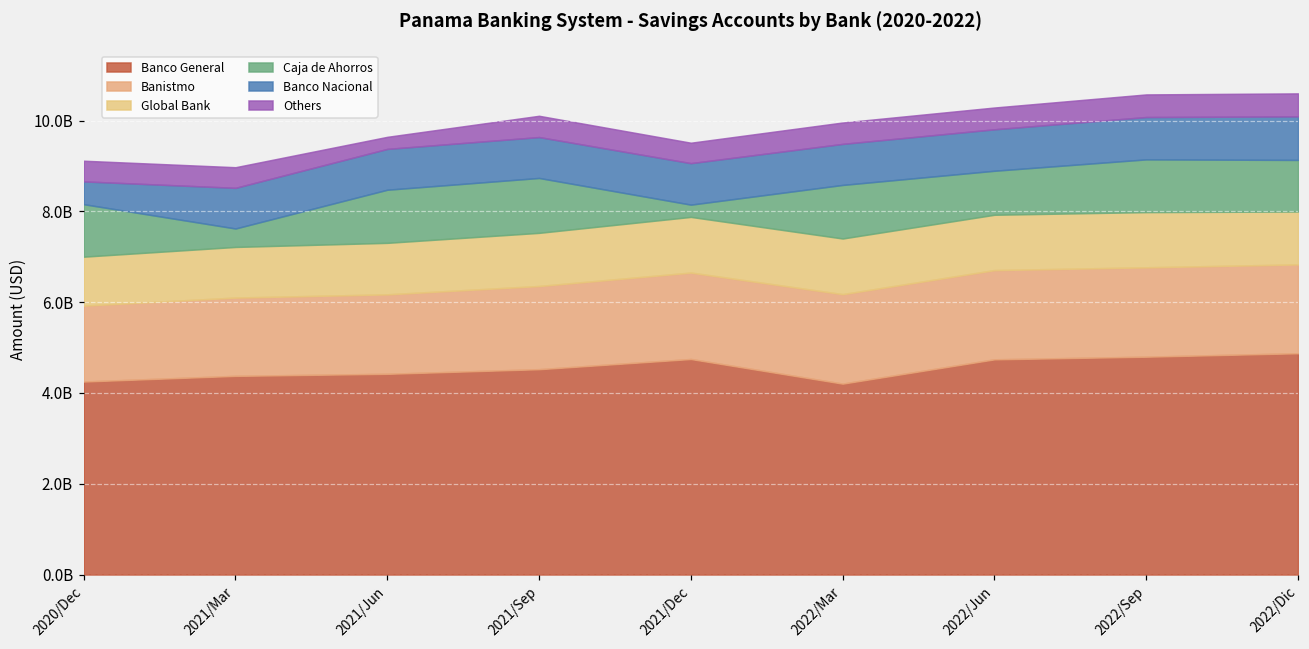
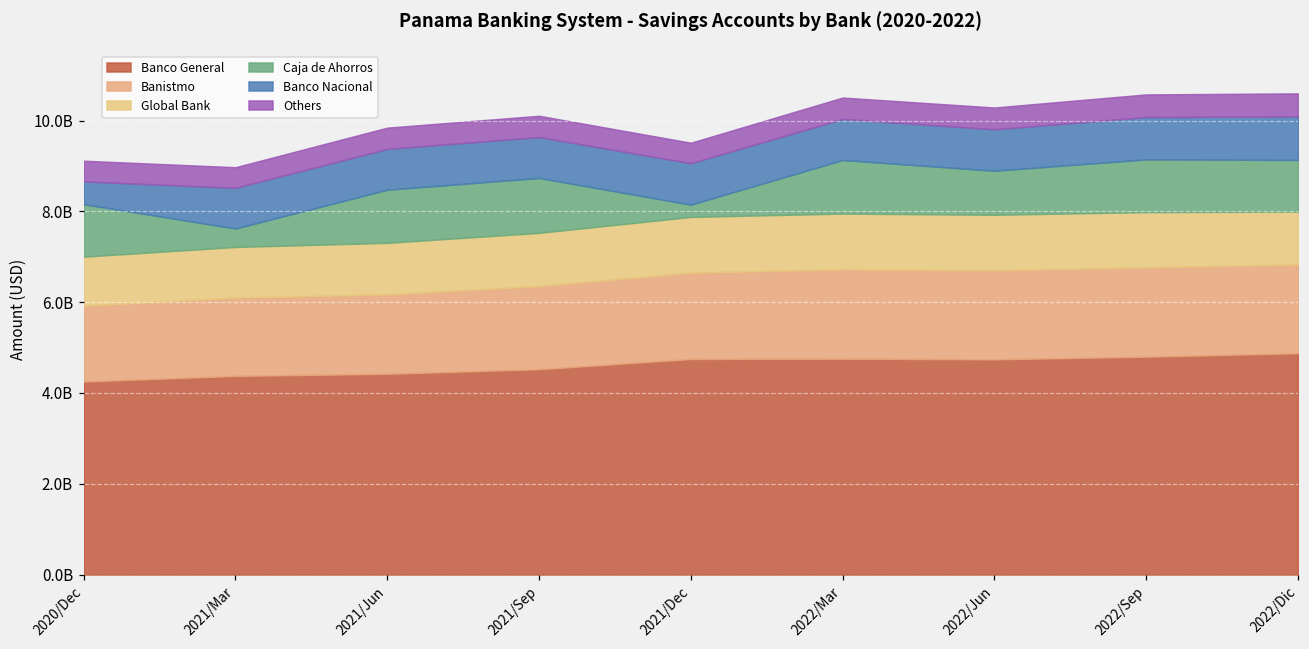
Others, 2021/Jun: 300000000 -> 500000000
Banco General, 2022/Mar: 4200000000 -> 4800000000
